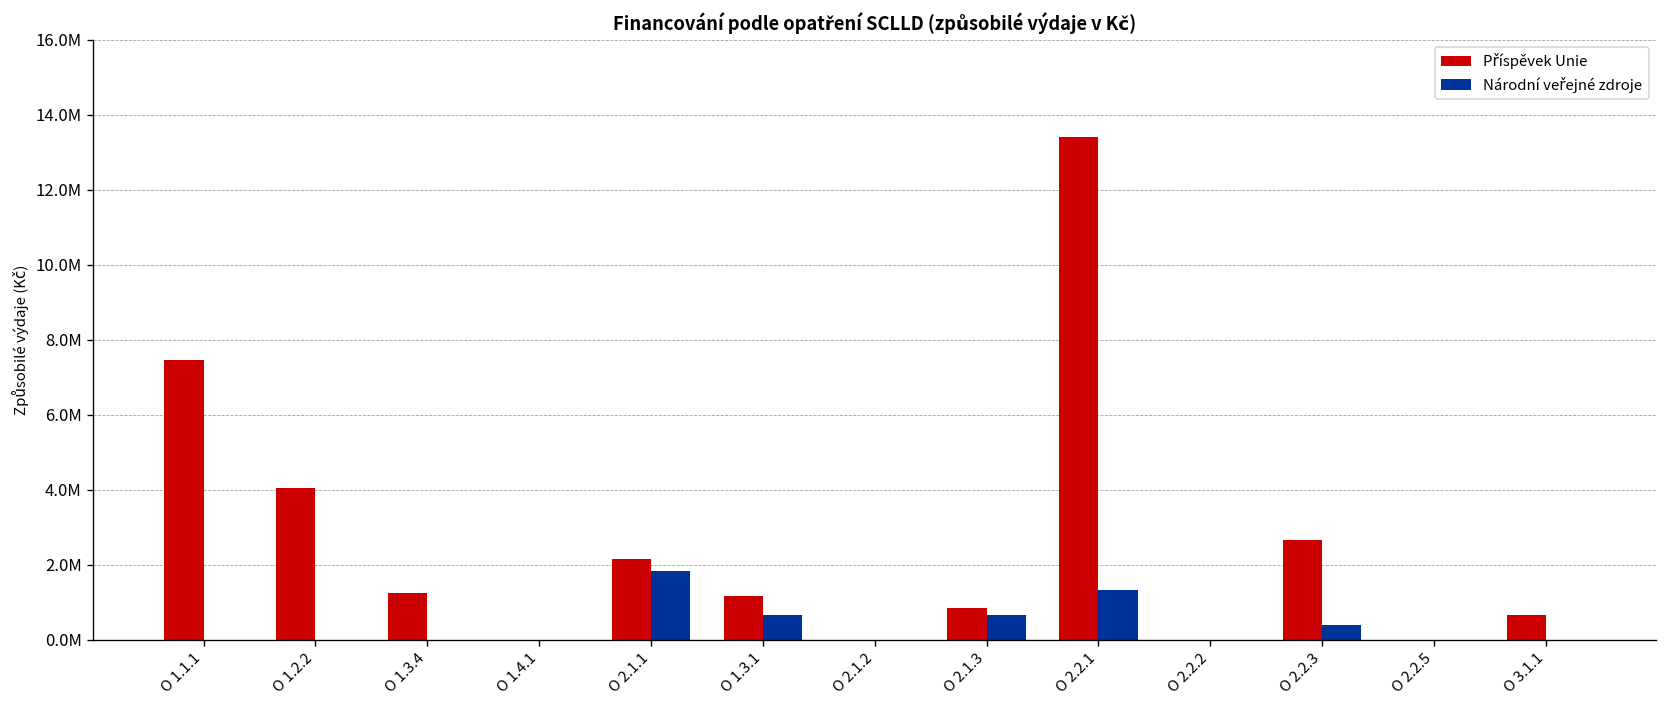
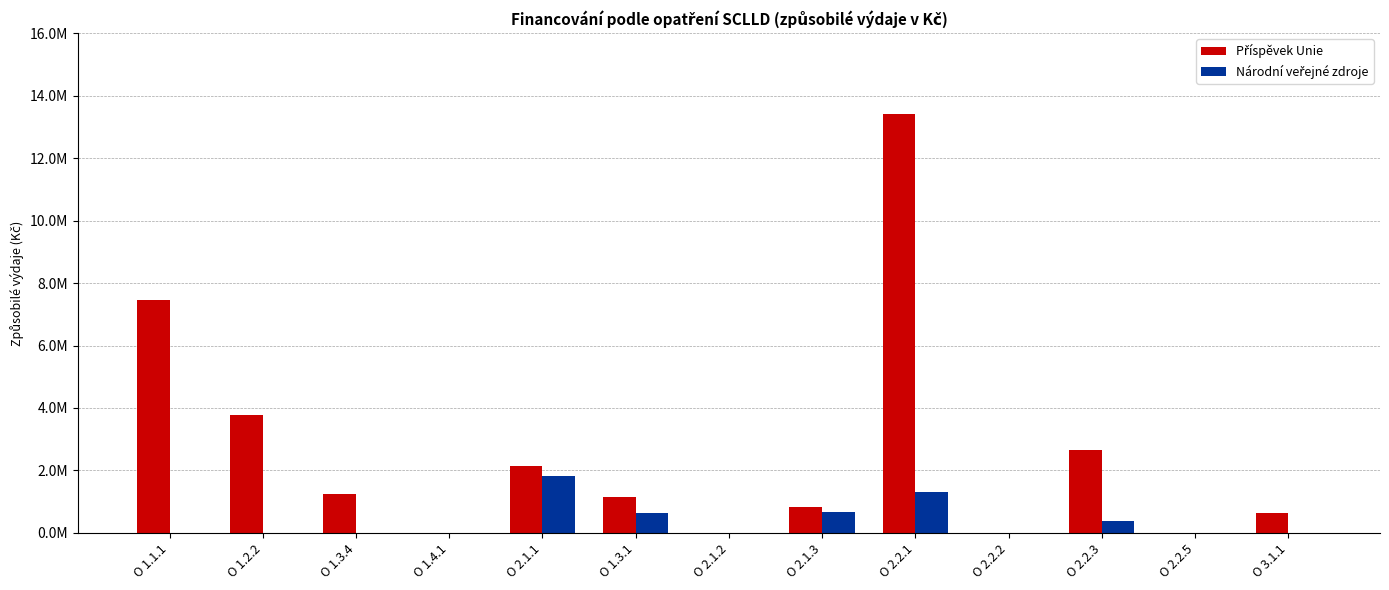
Příspěvek Unie, O 1.2.2: 4000000 -> 3800000
